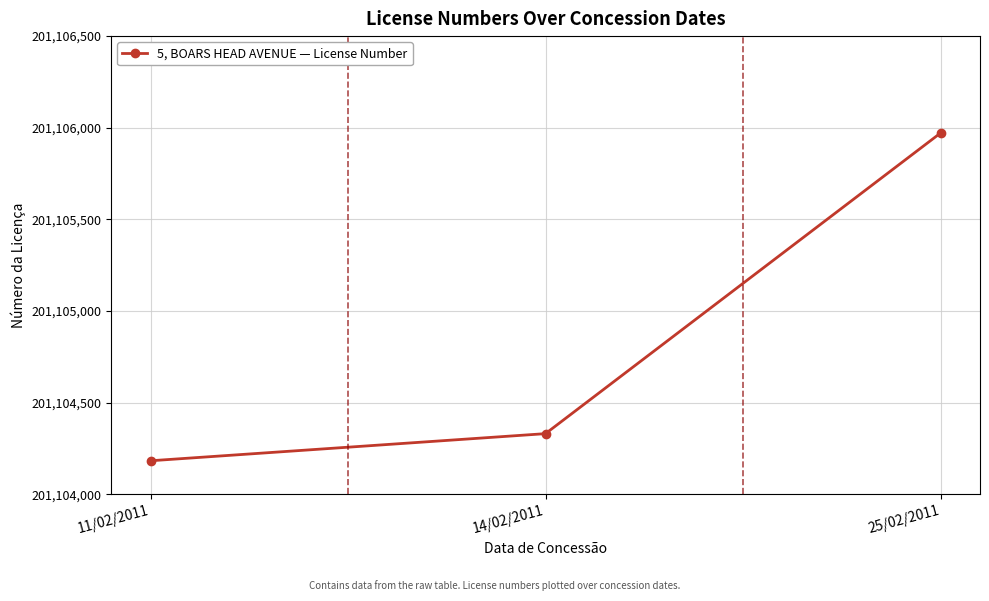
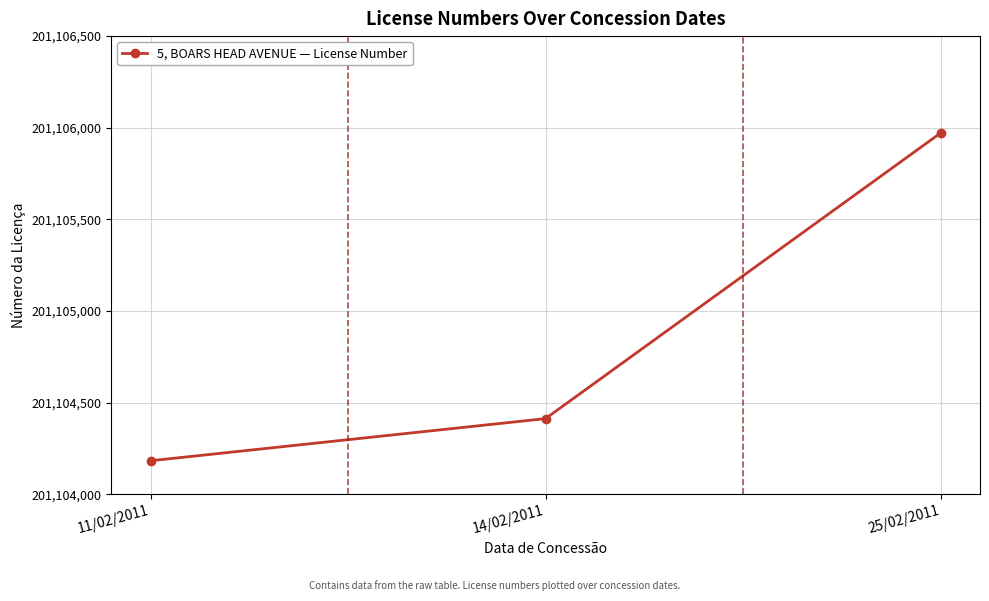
14/02/2011: 201,104,330 -> 201,104,410
